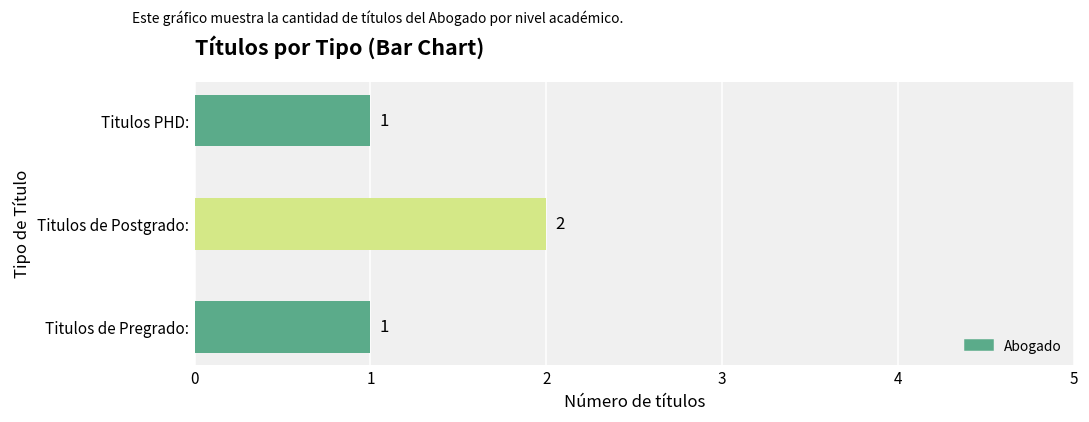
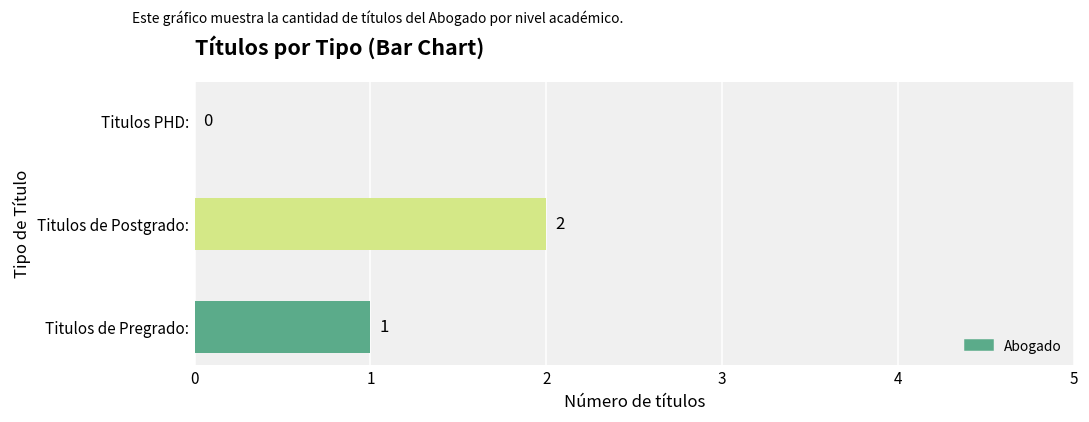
Titulos PHD:: 1 -> 0
